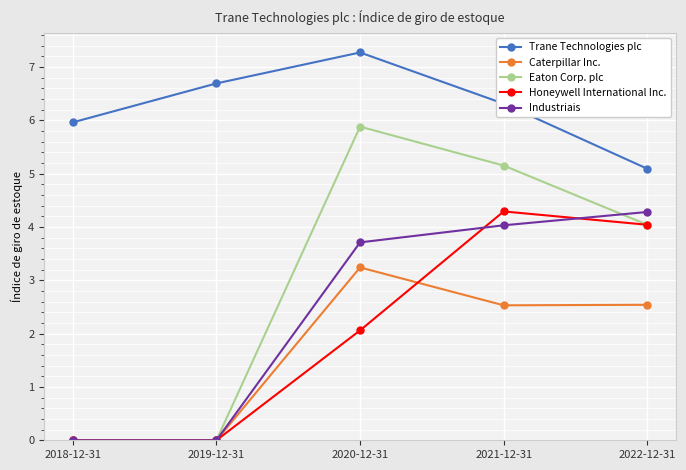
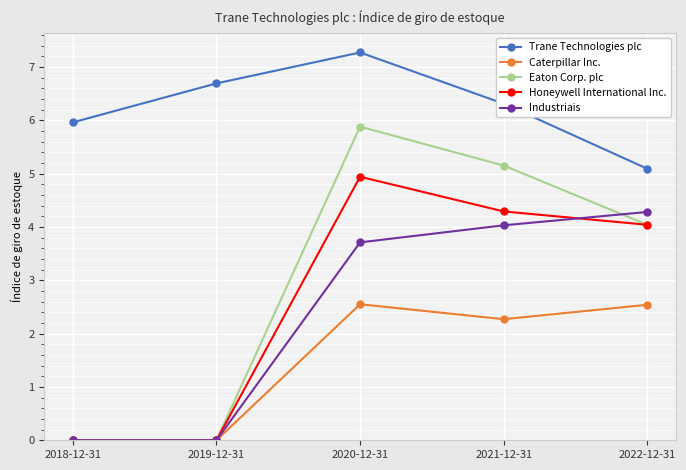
Caterpillar Inc., 2020-12-31: 3.2 -> 2.6
Honeywell International Inc., 2020-12-31: 2.1 -> 4.9
Caterpillar Inc., 2021-12-31: 2.5 -> 2.3
